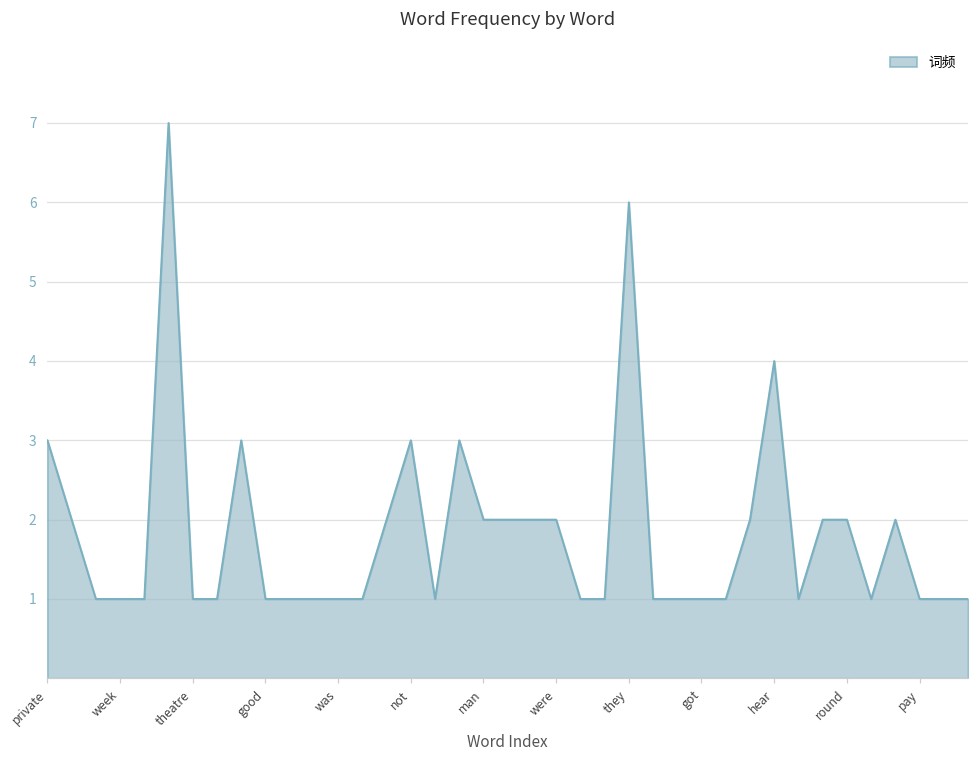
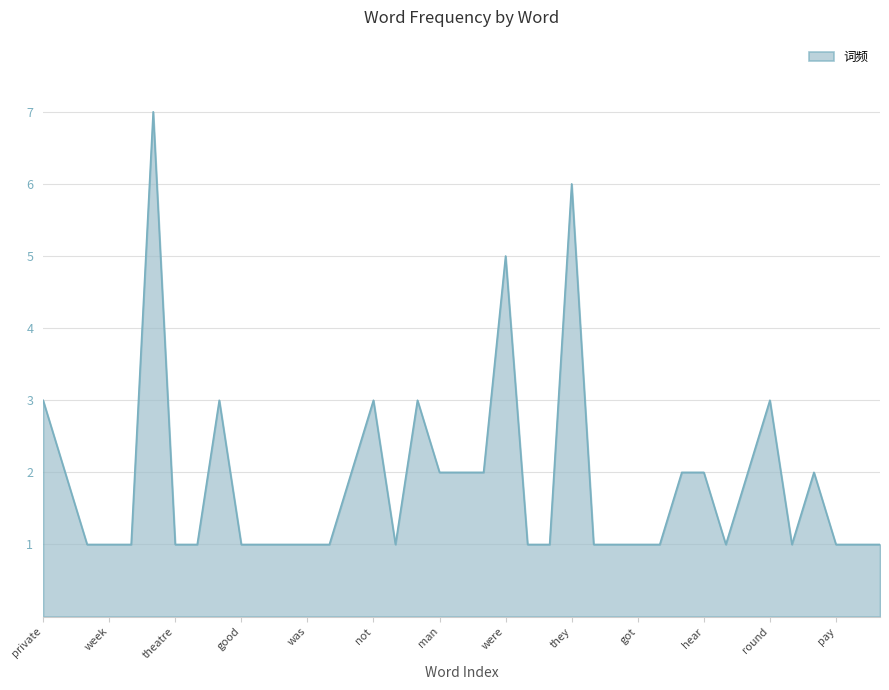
were: 2 -> 5
hear: 4 -> 2
round: 2 -> 3
